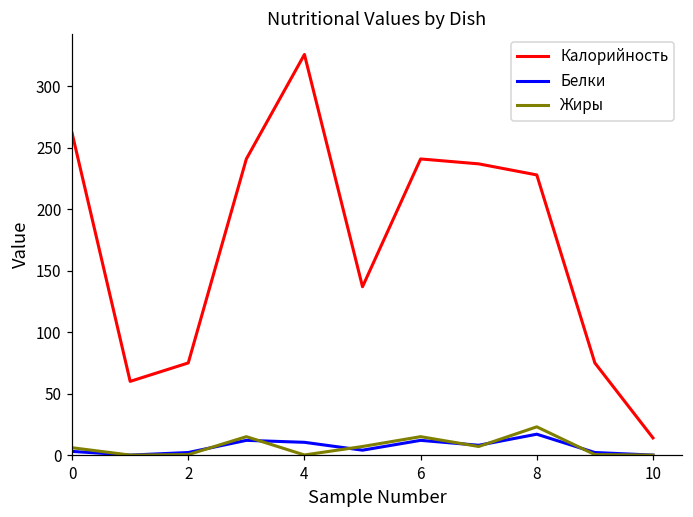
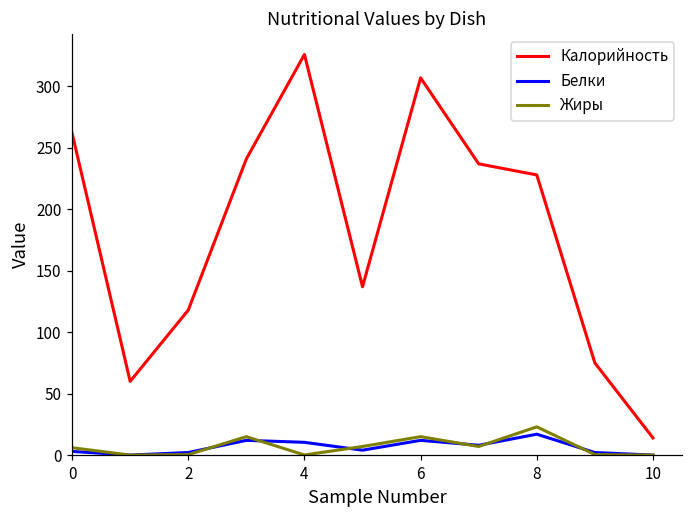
Калорийность, 2: 75 -> 118
Калорийность, 6: 241 -> 307
